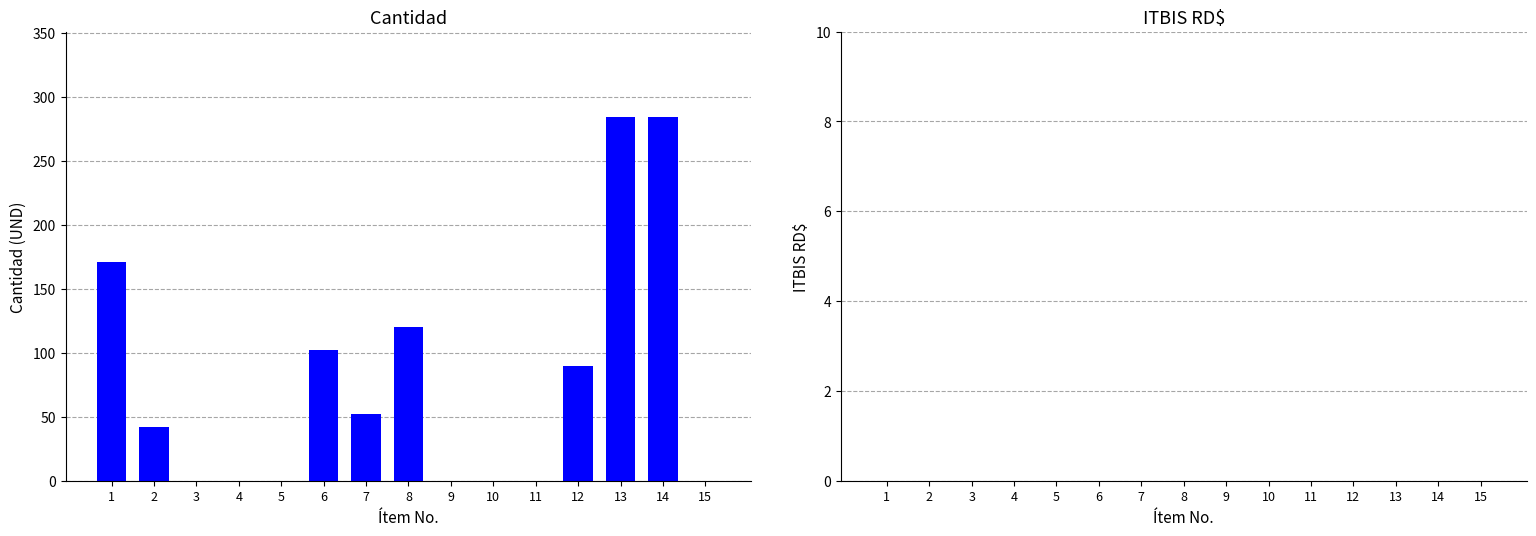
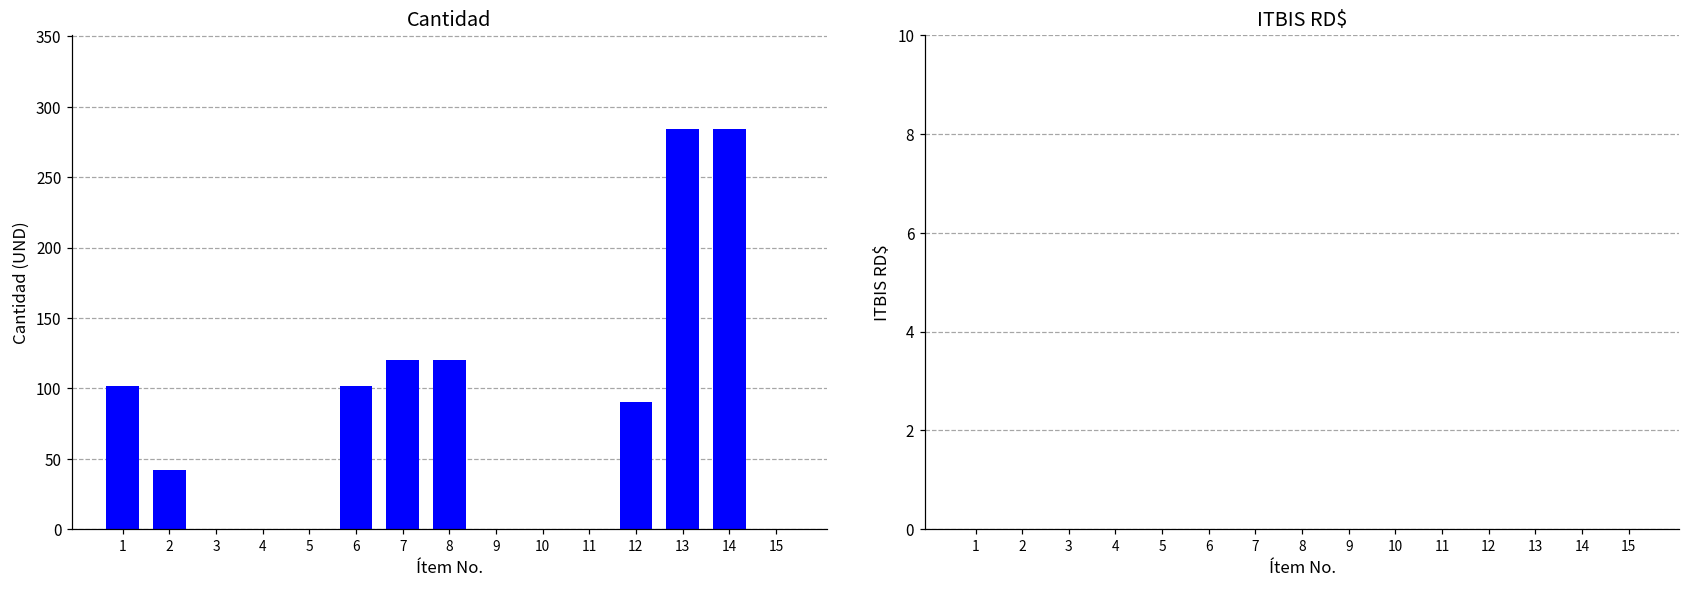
Cantidad, 1: 171 -> 102
Cantidad, 7: 52 -> 120
